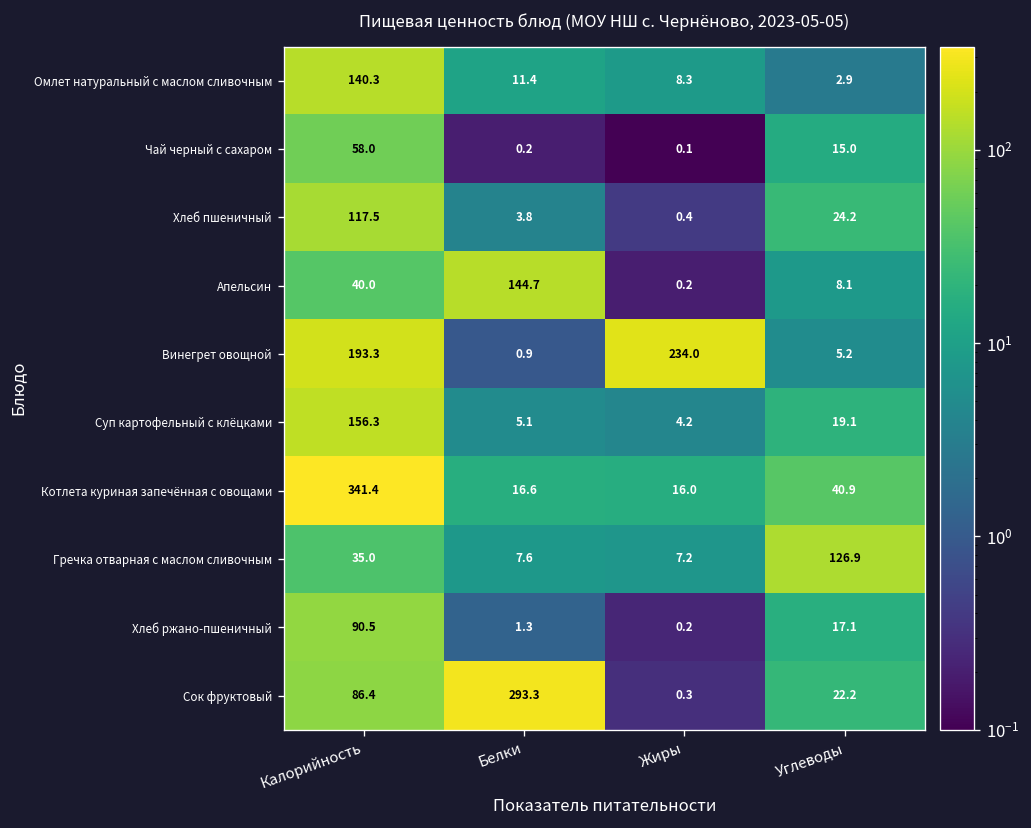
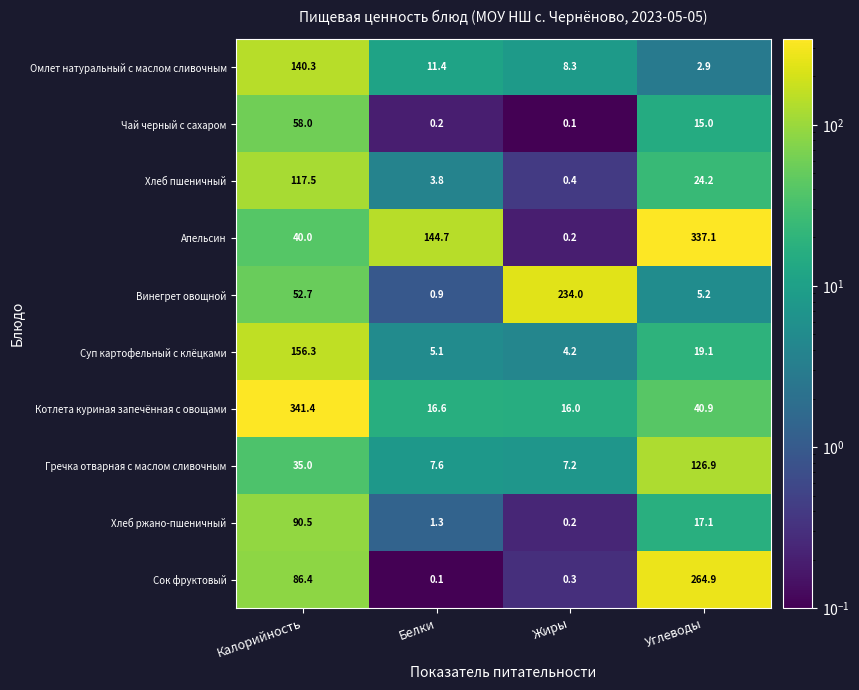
Апельсин, Углеводы: 8.1 -> 337.1
Винегрет овощной, Калорийность: 193.3 -> 52.7
Сок фруктовый, Белки: 293.3 -> 0.1
Сок фруктовый, Углеводы: 22.2 -> 264.9
